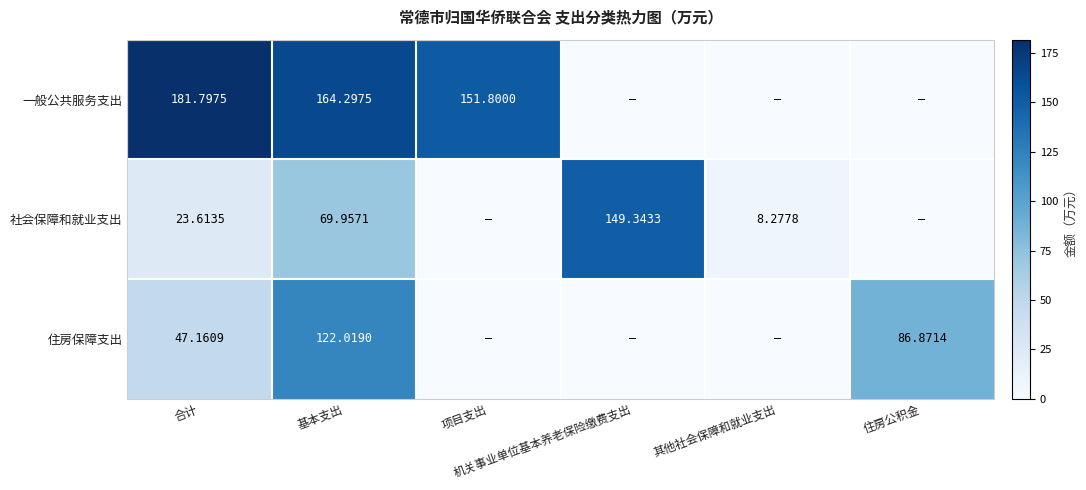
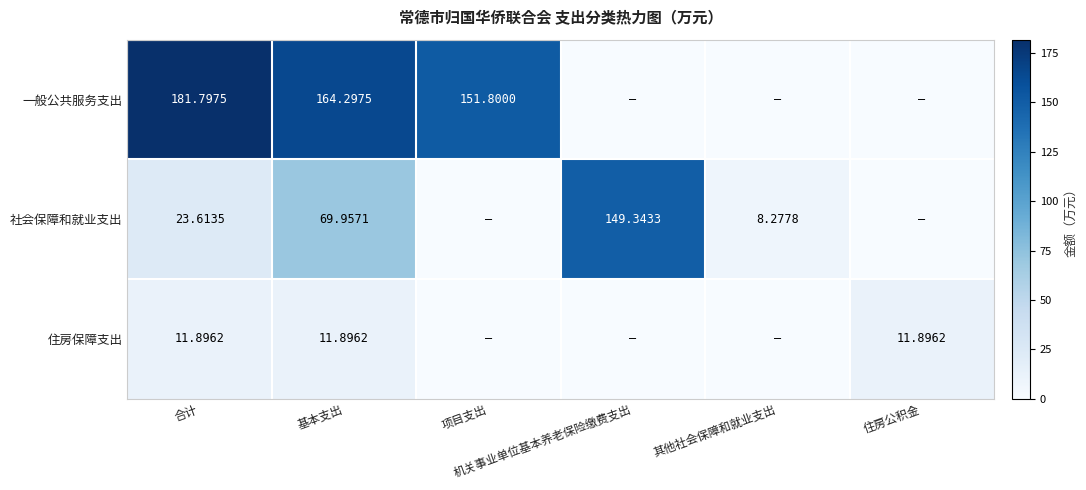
住房保障支出, 合计: 47.1609 -> 11.8962
住房保障支出, 基本支出: 122.0190 -> 11.8962
住房保障支出, 住房公积金: 86.8714 -> 11.8962
